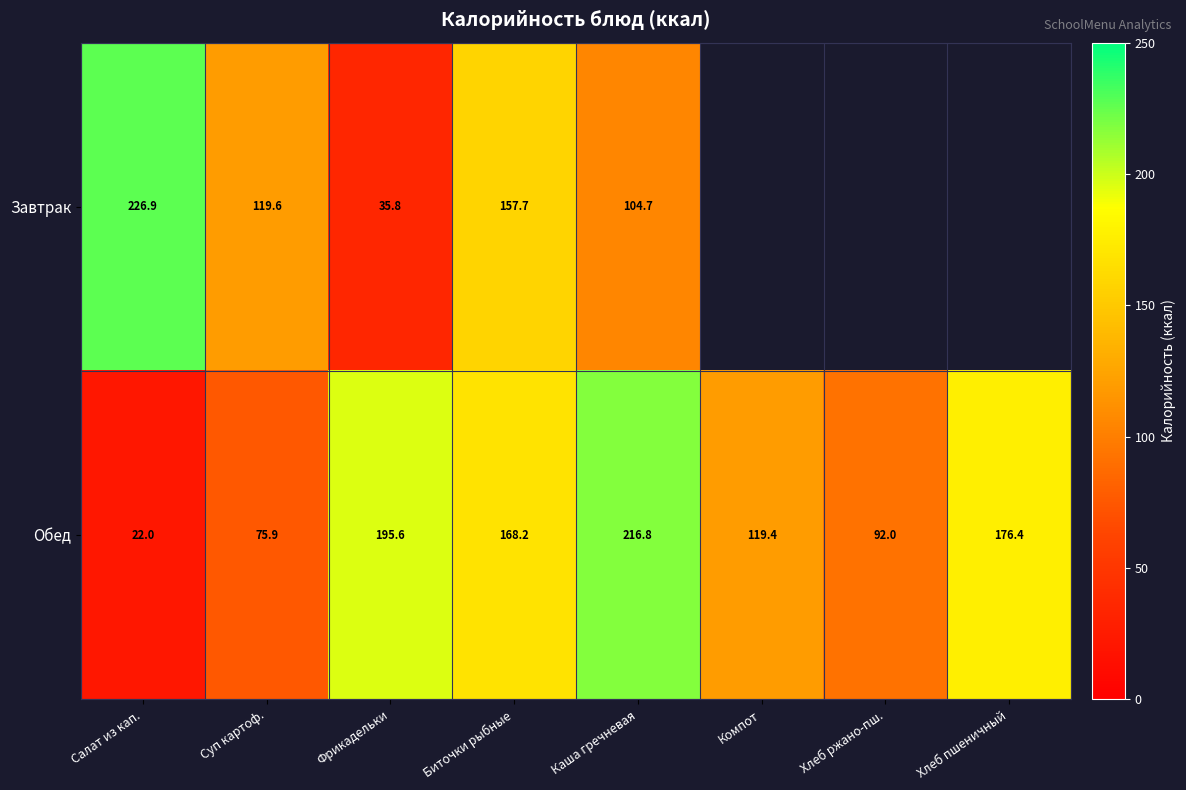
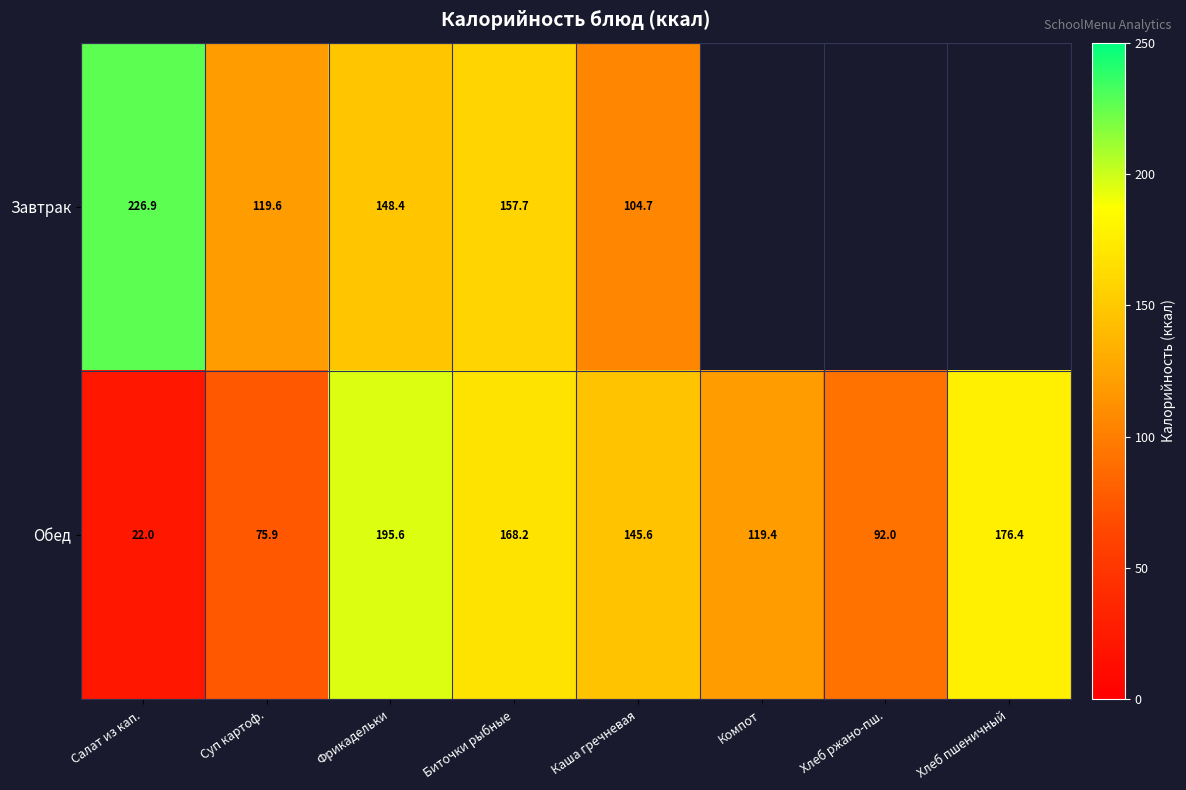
Завтрак, Фрикадельки: 35.8 -> 148.4
Обед, Каша гречневая: 216.8 -> 145.6
